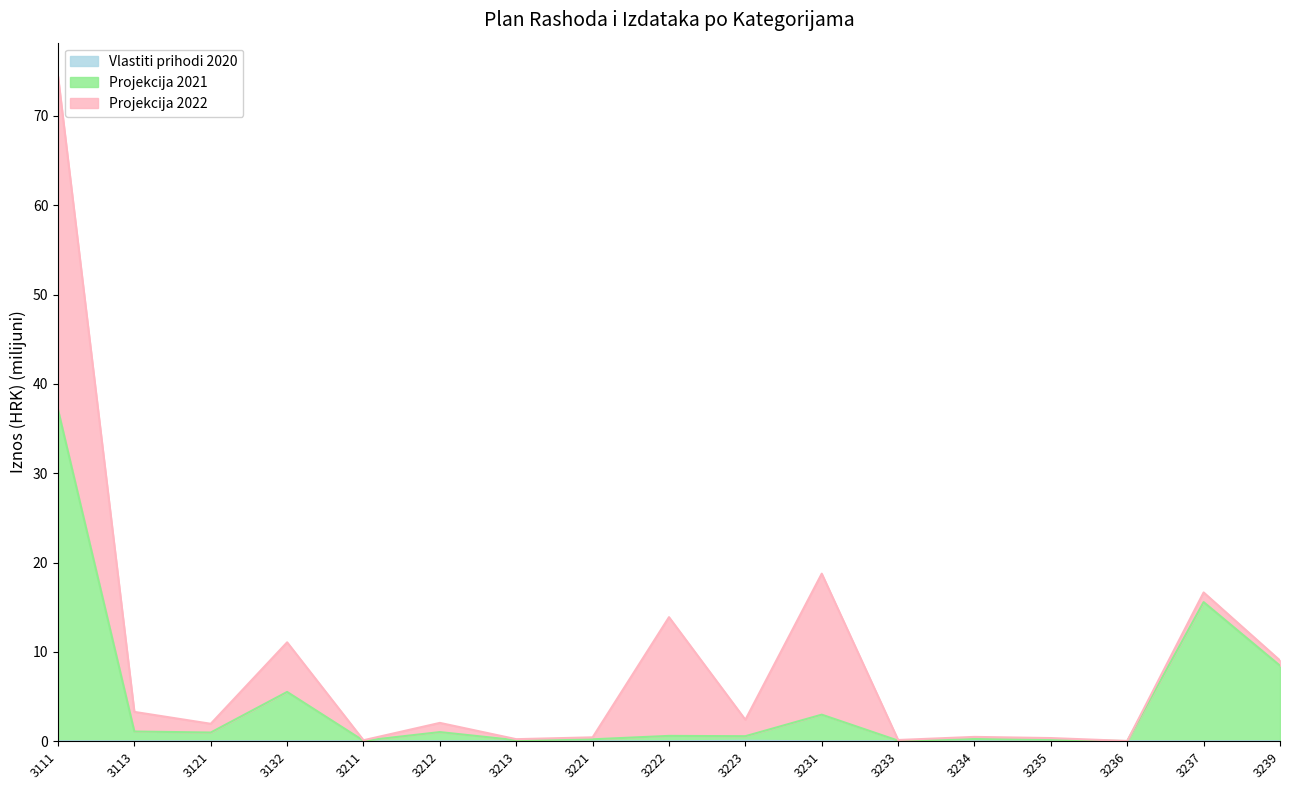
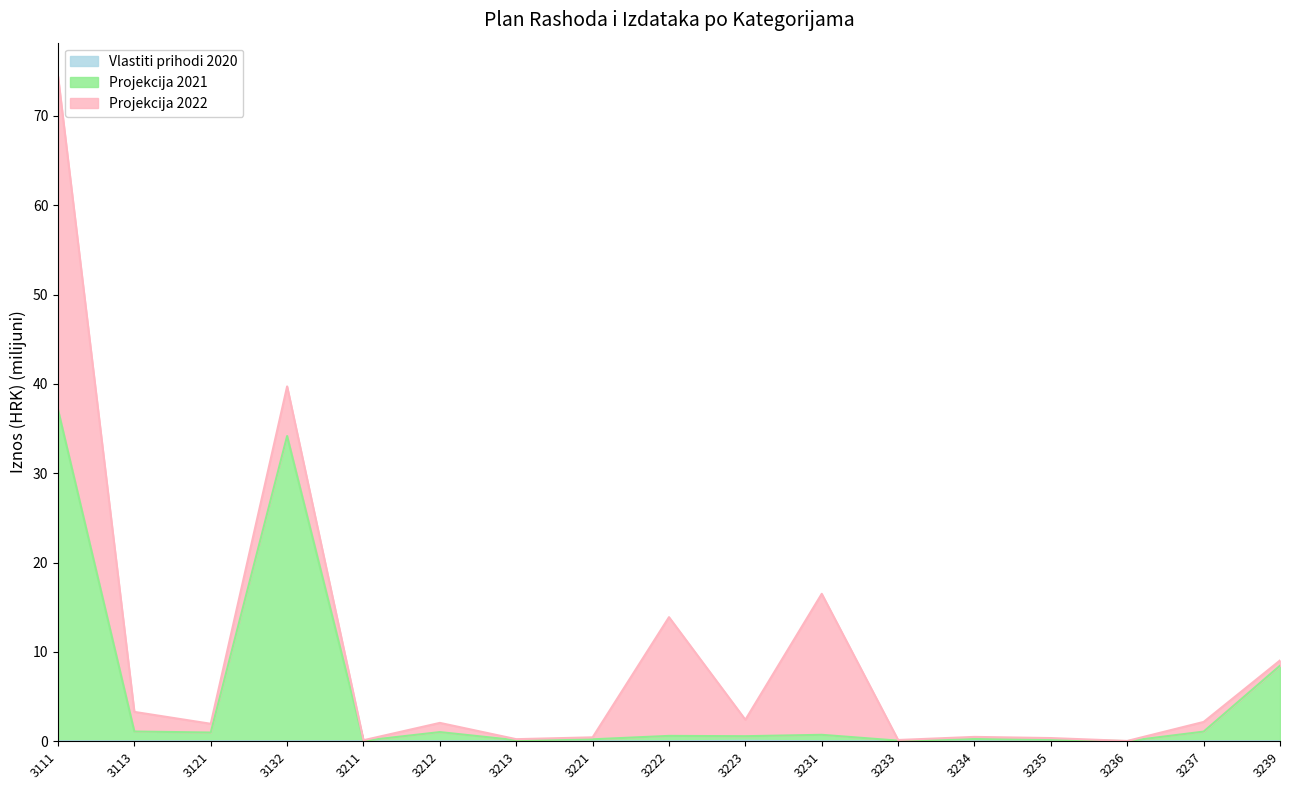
Projekcija 2021, 3132: 6 -> 34
Projekcija 2021, 3231: 3 -> 1
Projekcija 2021, 3237: 16 -> 1
